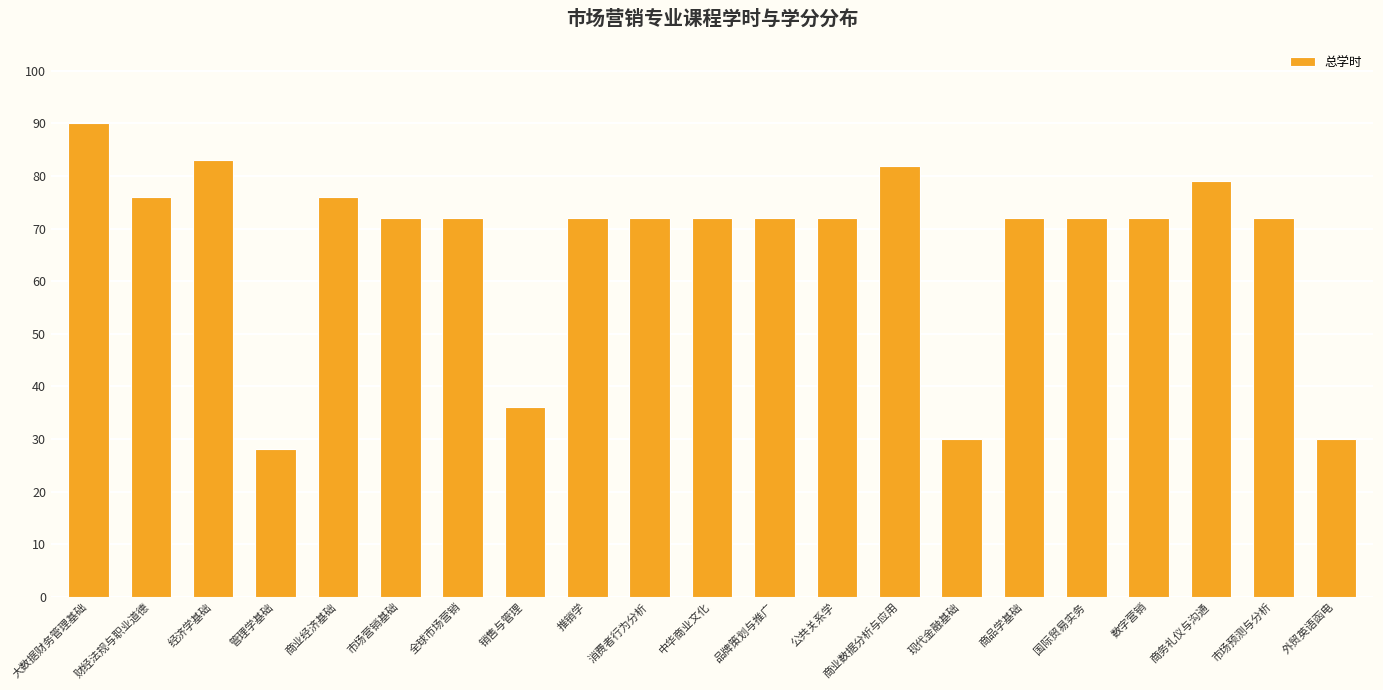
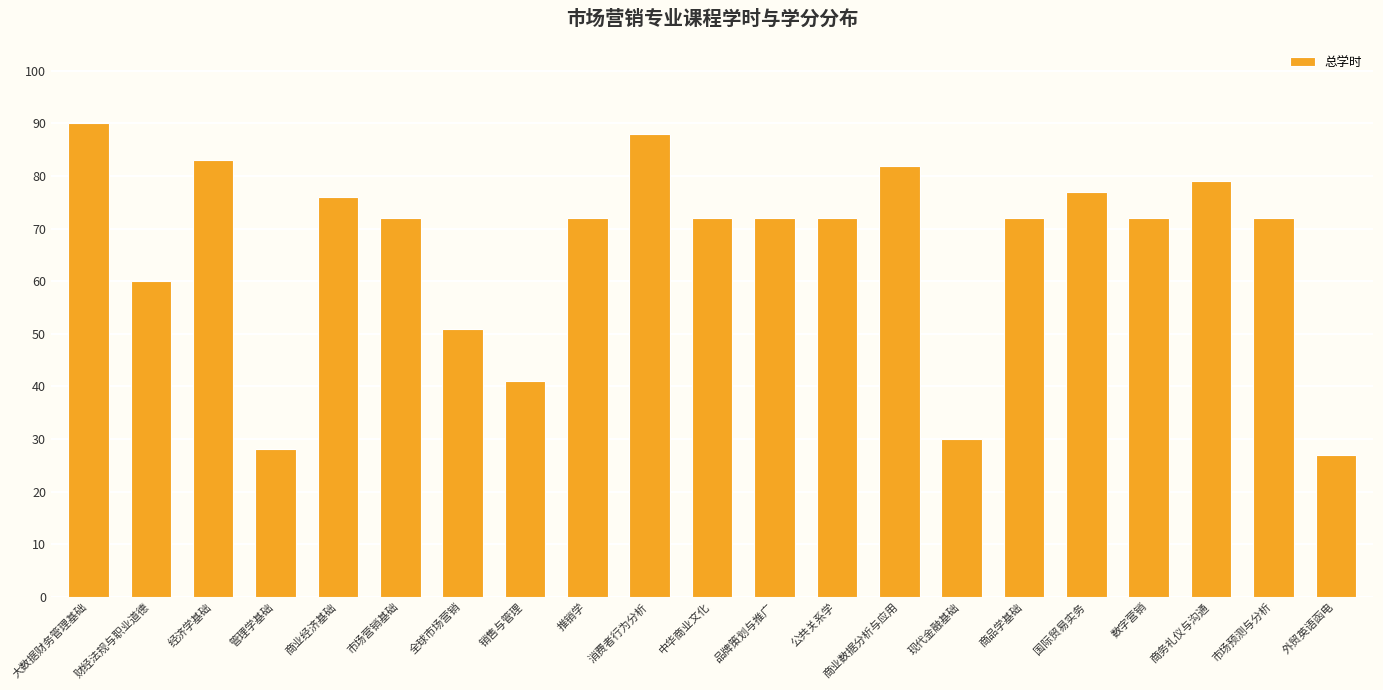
财经法规与职业道德: 76 -> 60
全球市场营销: 72 -> 51
销售与管理: 36 -> 41
消费者行为分析: 72 -> 88
国际贸易实务: 72 -> 77
外贸英语函电: 30 -> 27
